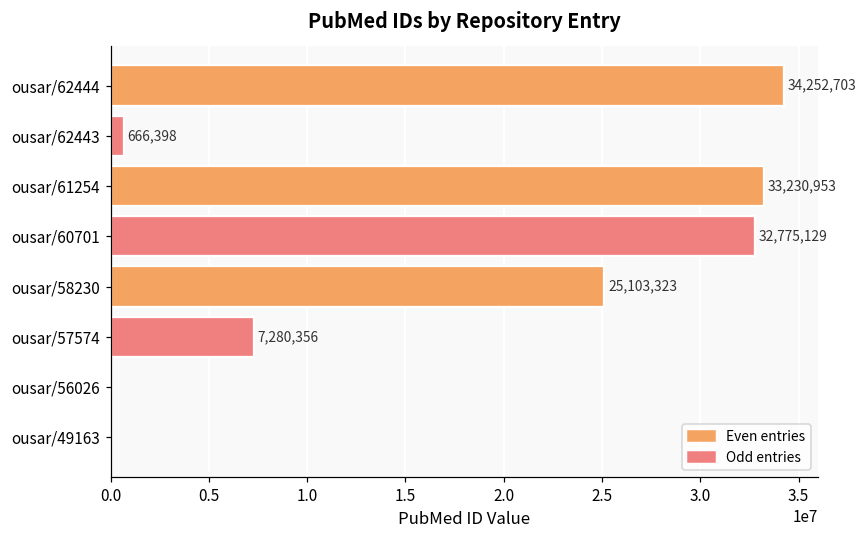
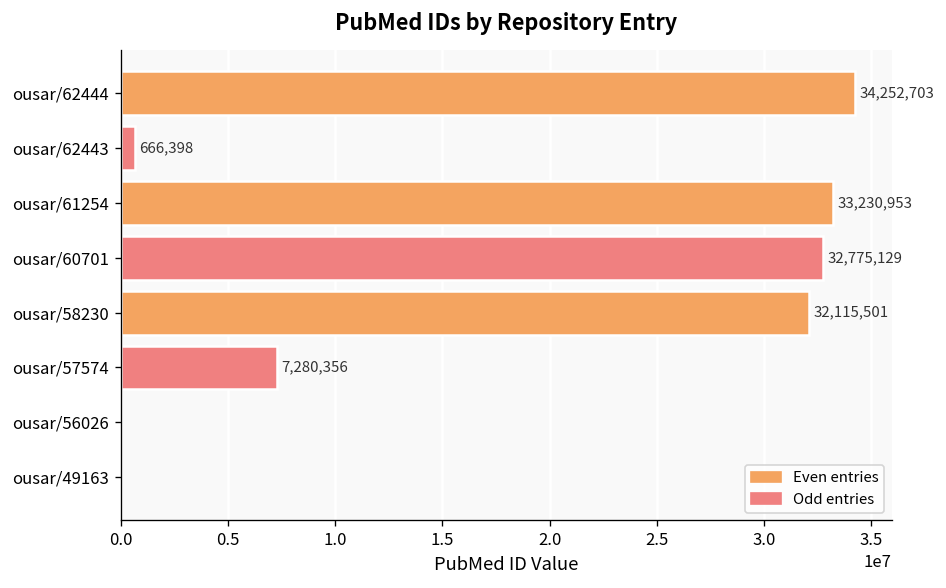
ousar/58230: 25,103,323 -> 32,115,501
